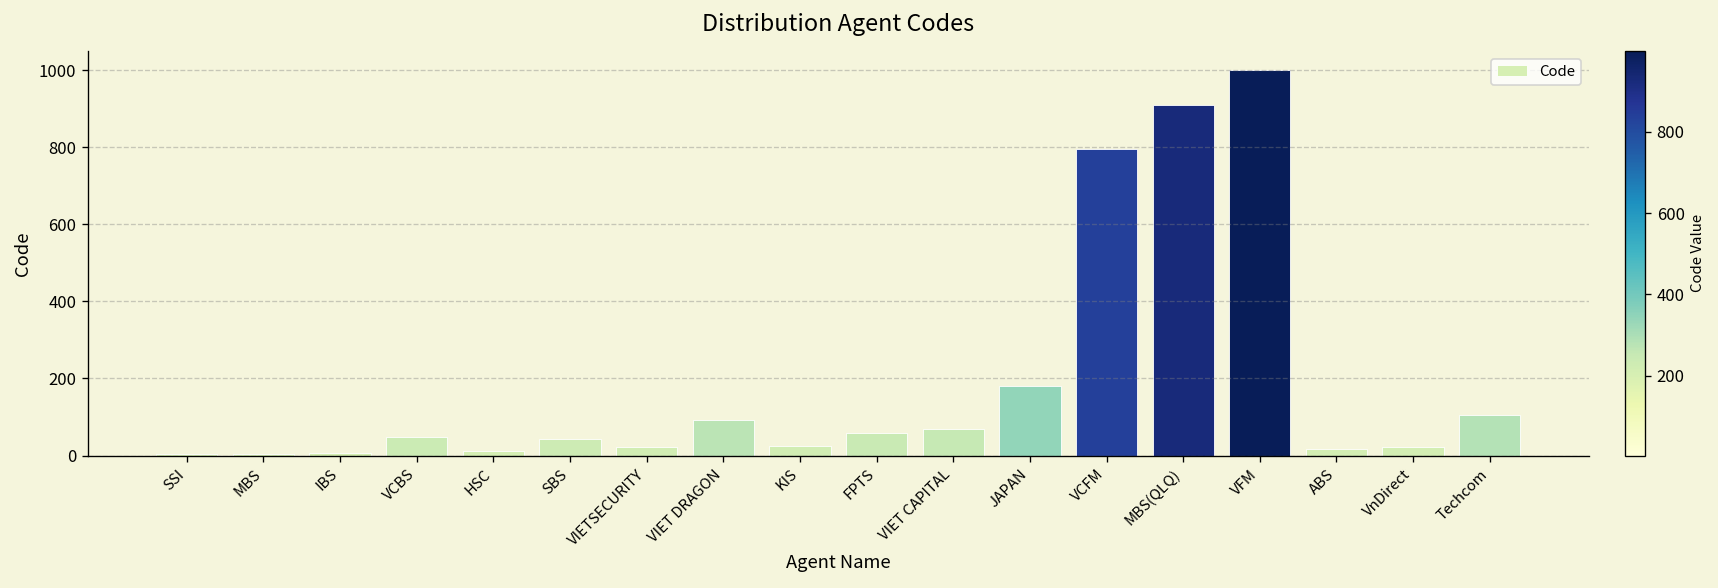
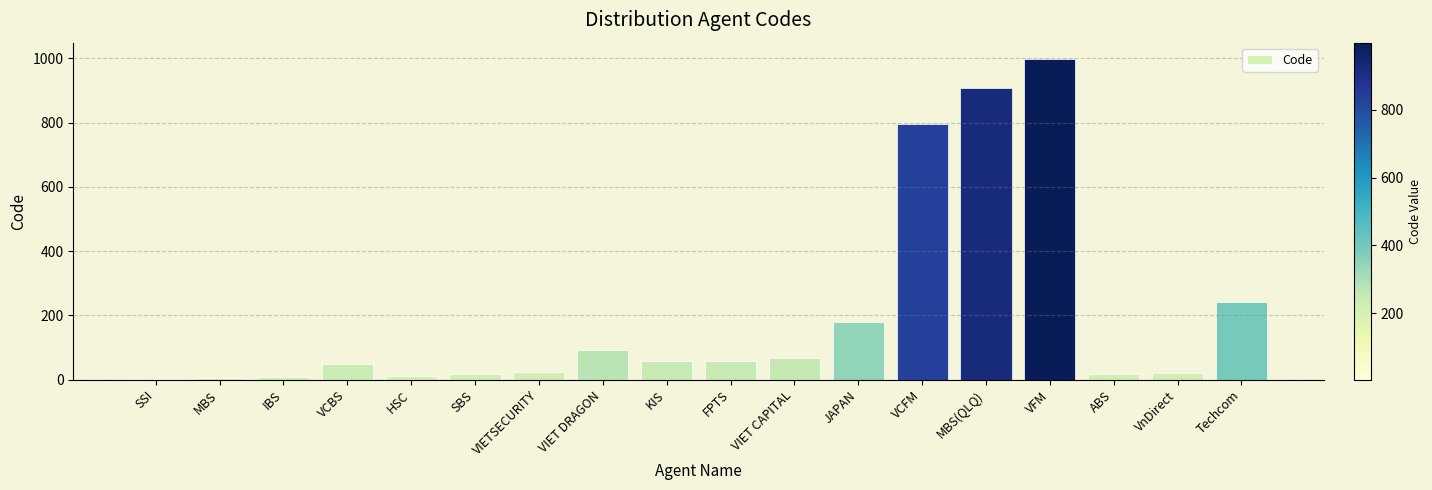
SBS: 40 -> 20
KIS: 20 -> 60
Techcom: 110 -> 240
